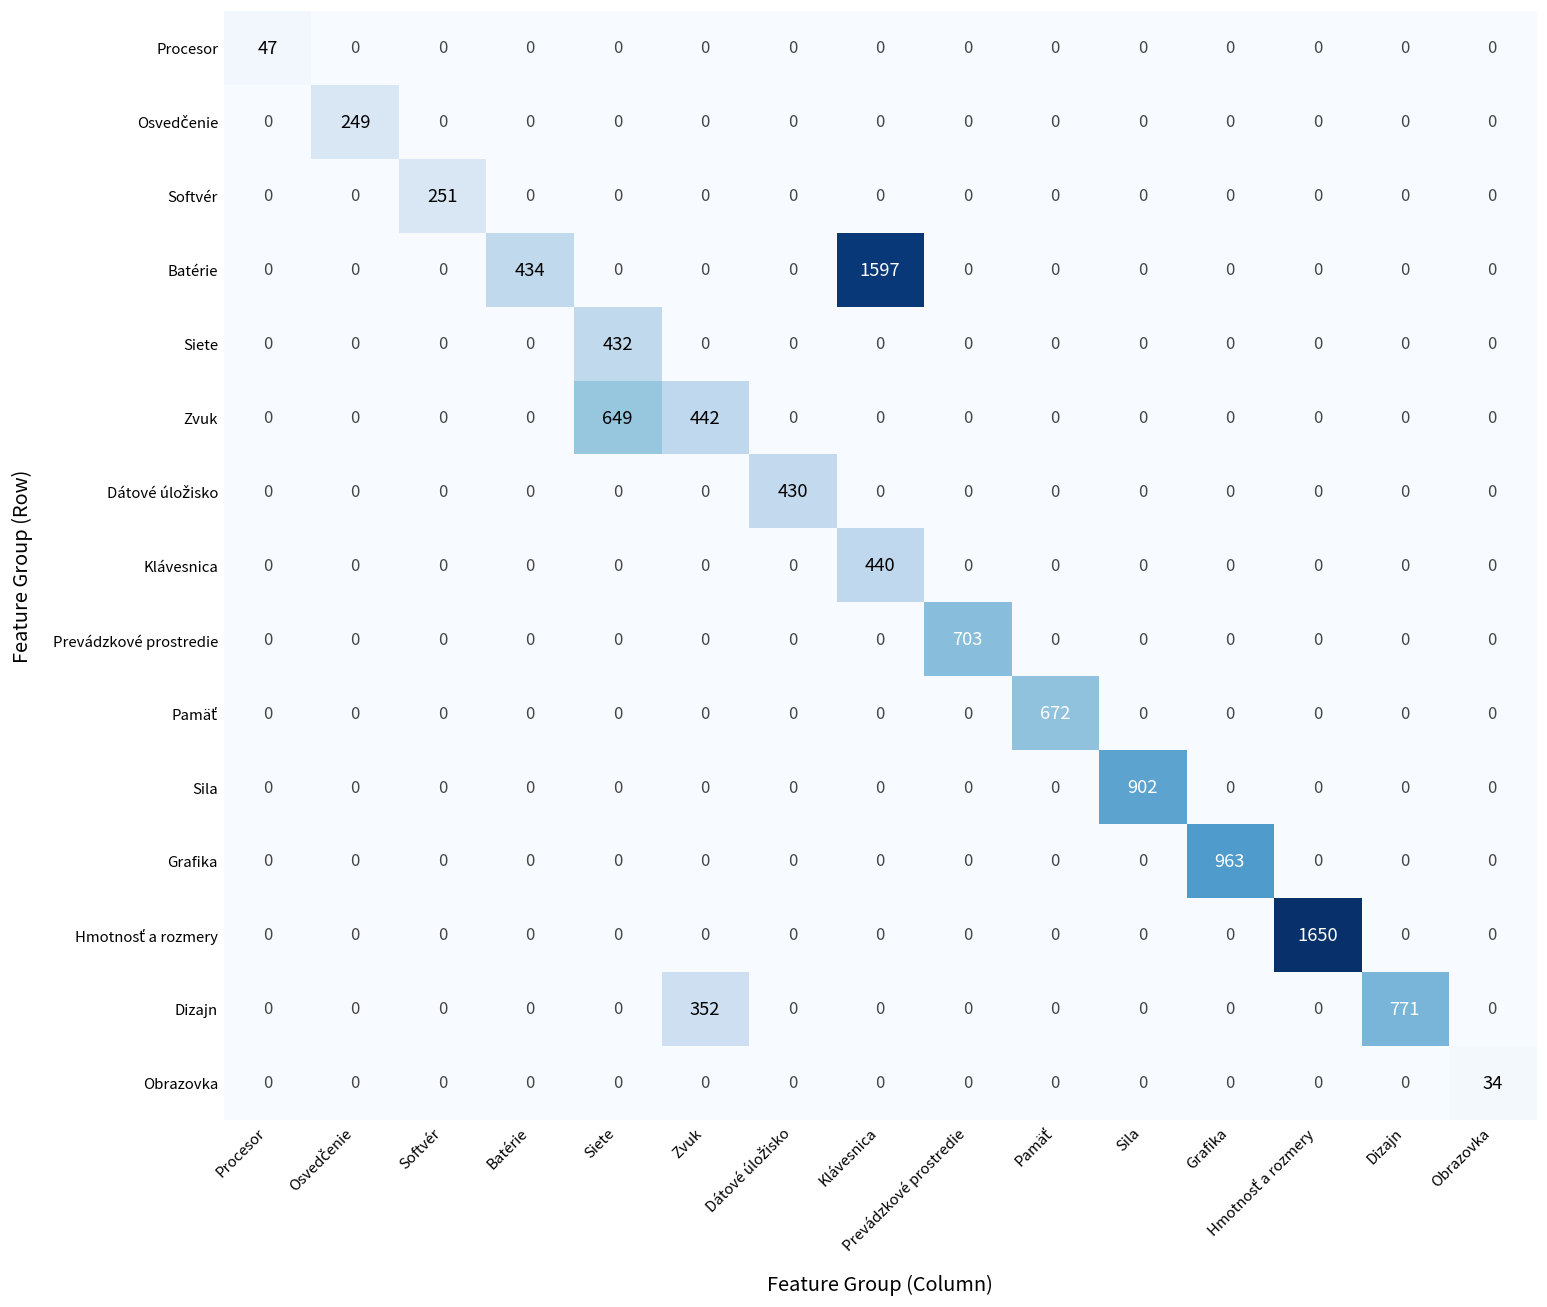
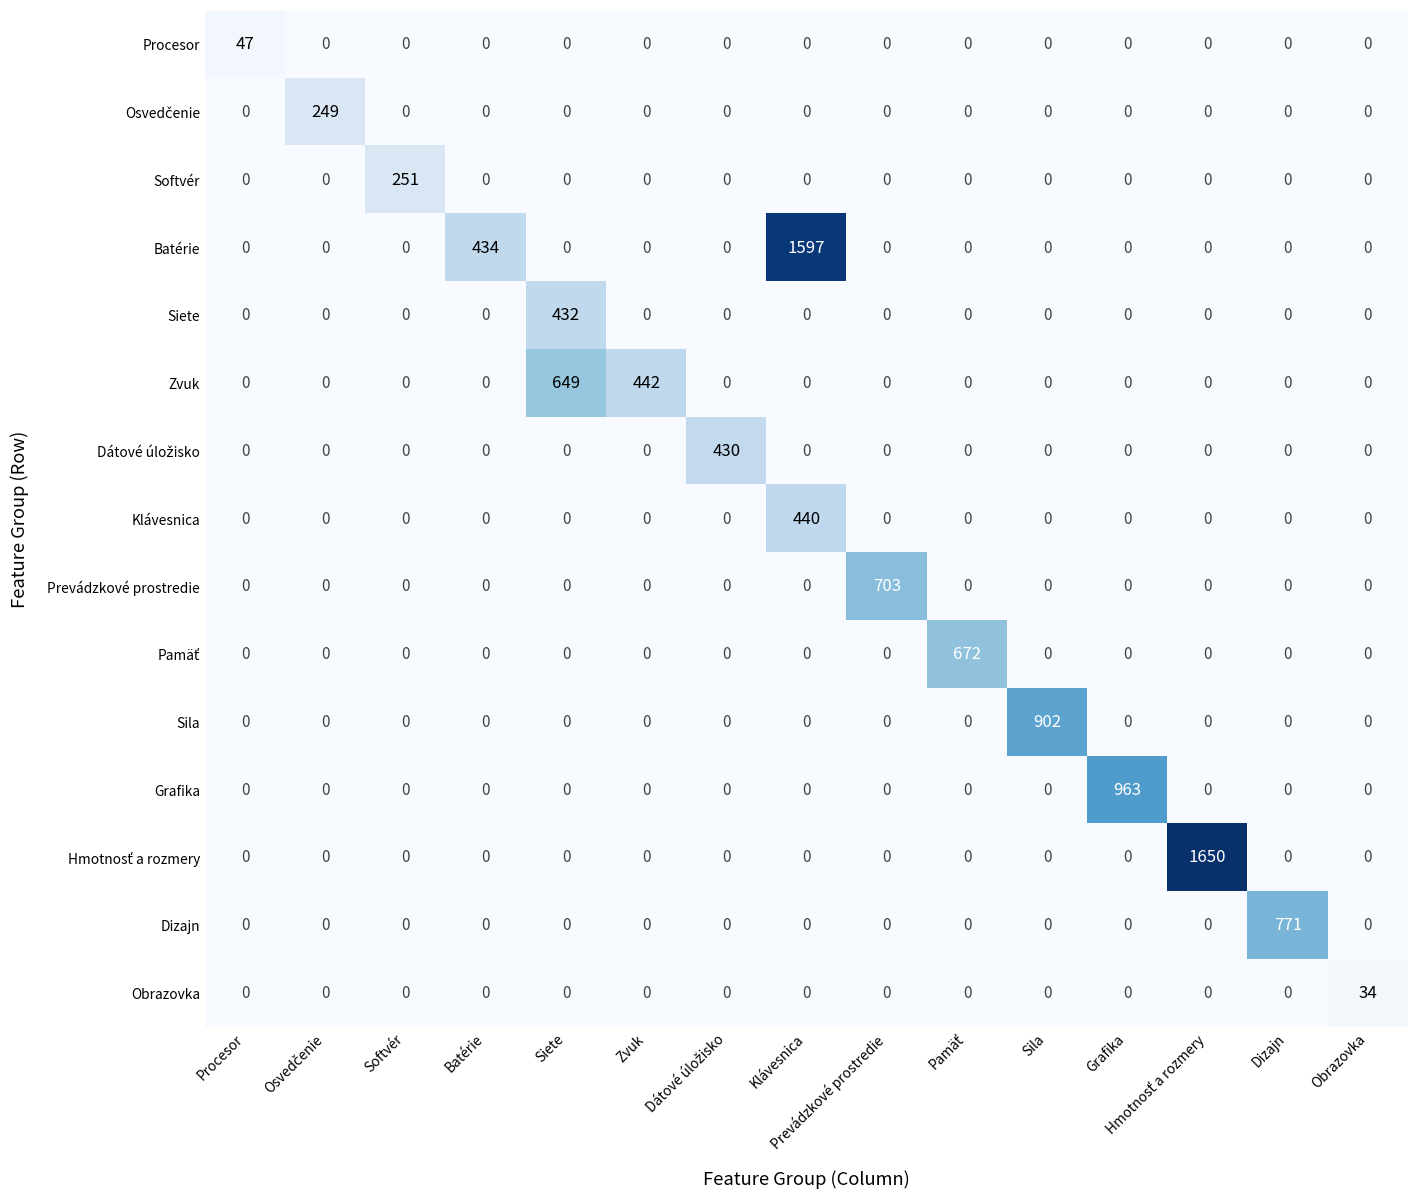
Dizajn, Zvuk: 352 -> 0
